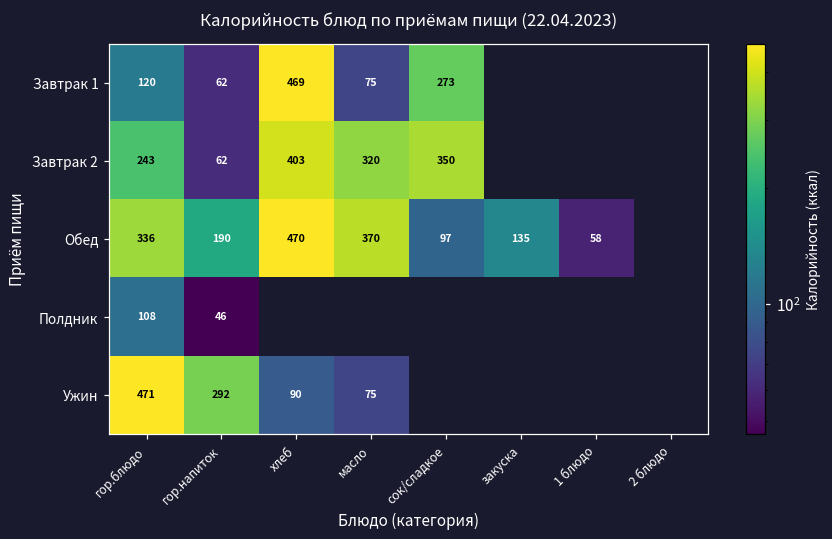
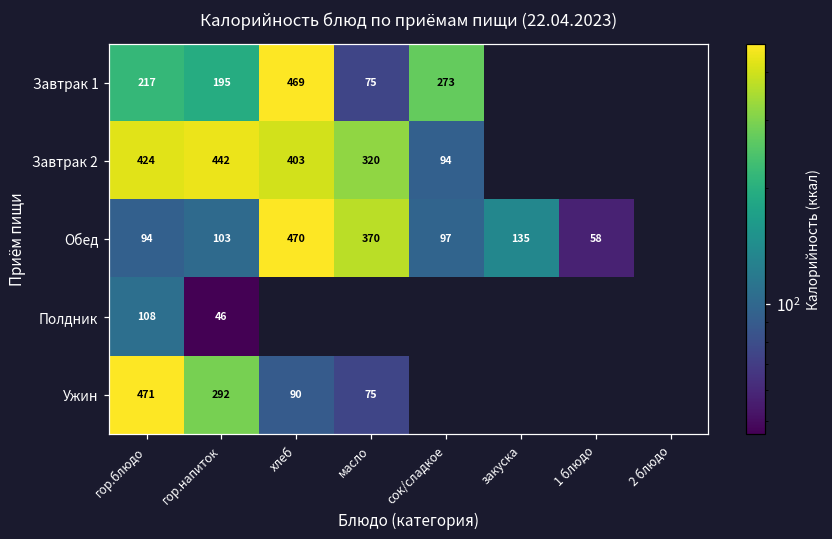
Завтрак 1, гор.блюдо: 120 -> 217
Завтрак 1, гор.напиток: 62 -> 195
Завтрак 2, гор.блюдо: 243 -> 424
Завтрак 2, гор.напиток: 62 -> 442
Завтрак 2, сок/сладкое: 350 -> 94
Обед, гор.блюдо: 336 -> 94
Обед, гор.напиток: 190 -> 103
